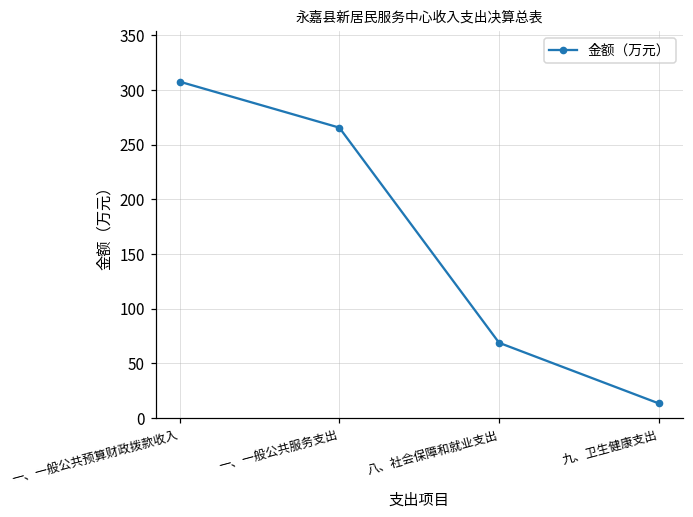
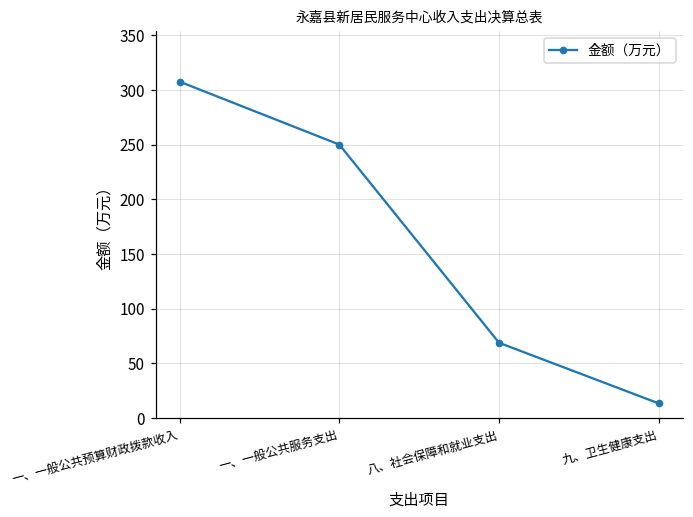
一、一般公共服务支出: 270 -> 250
